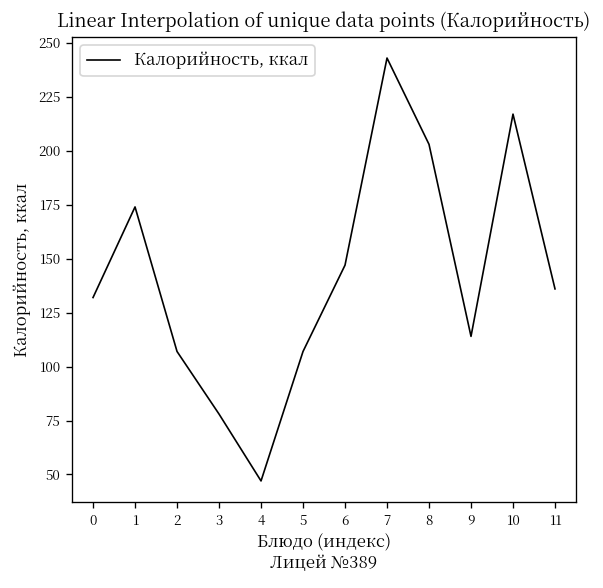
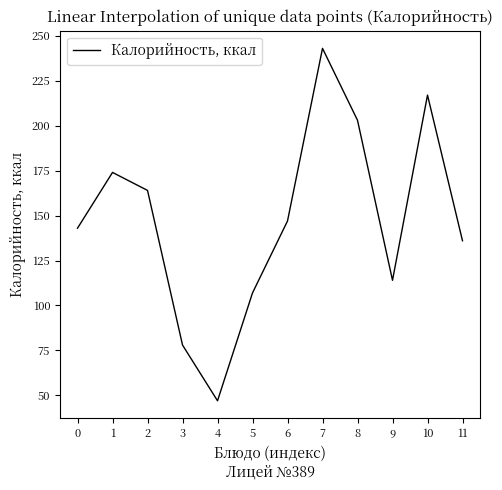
0: 132 -> 143
2: 107 -> 164
